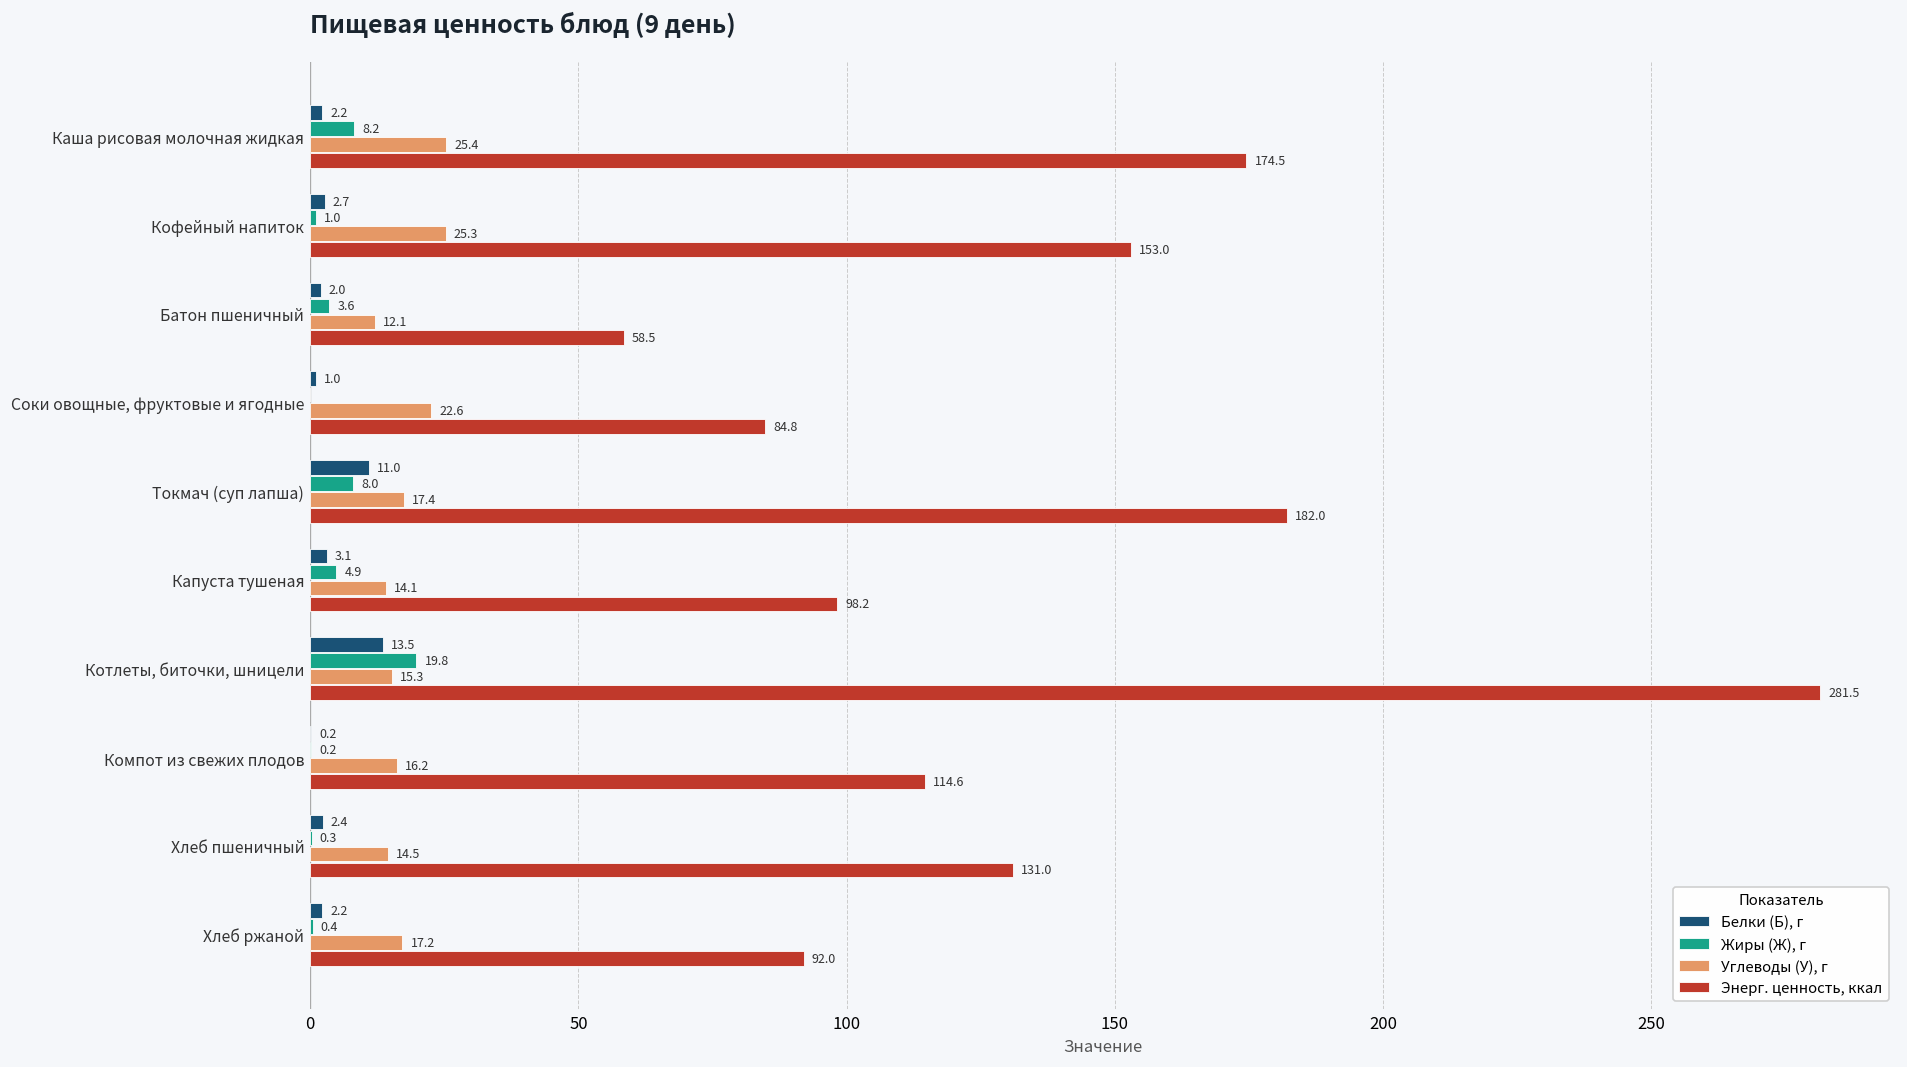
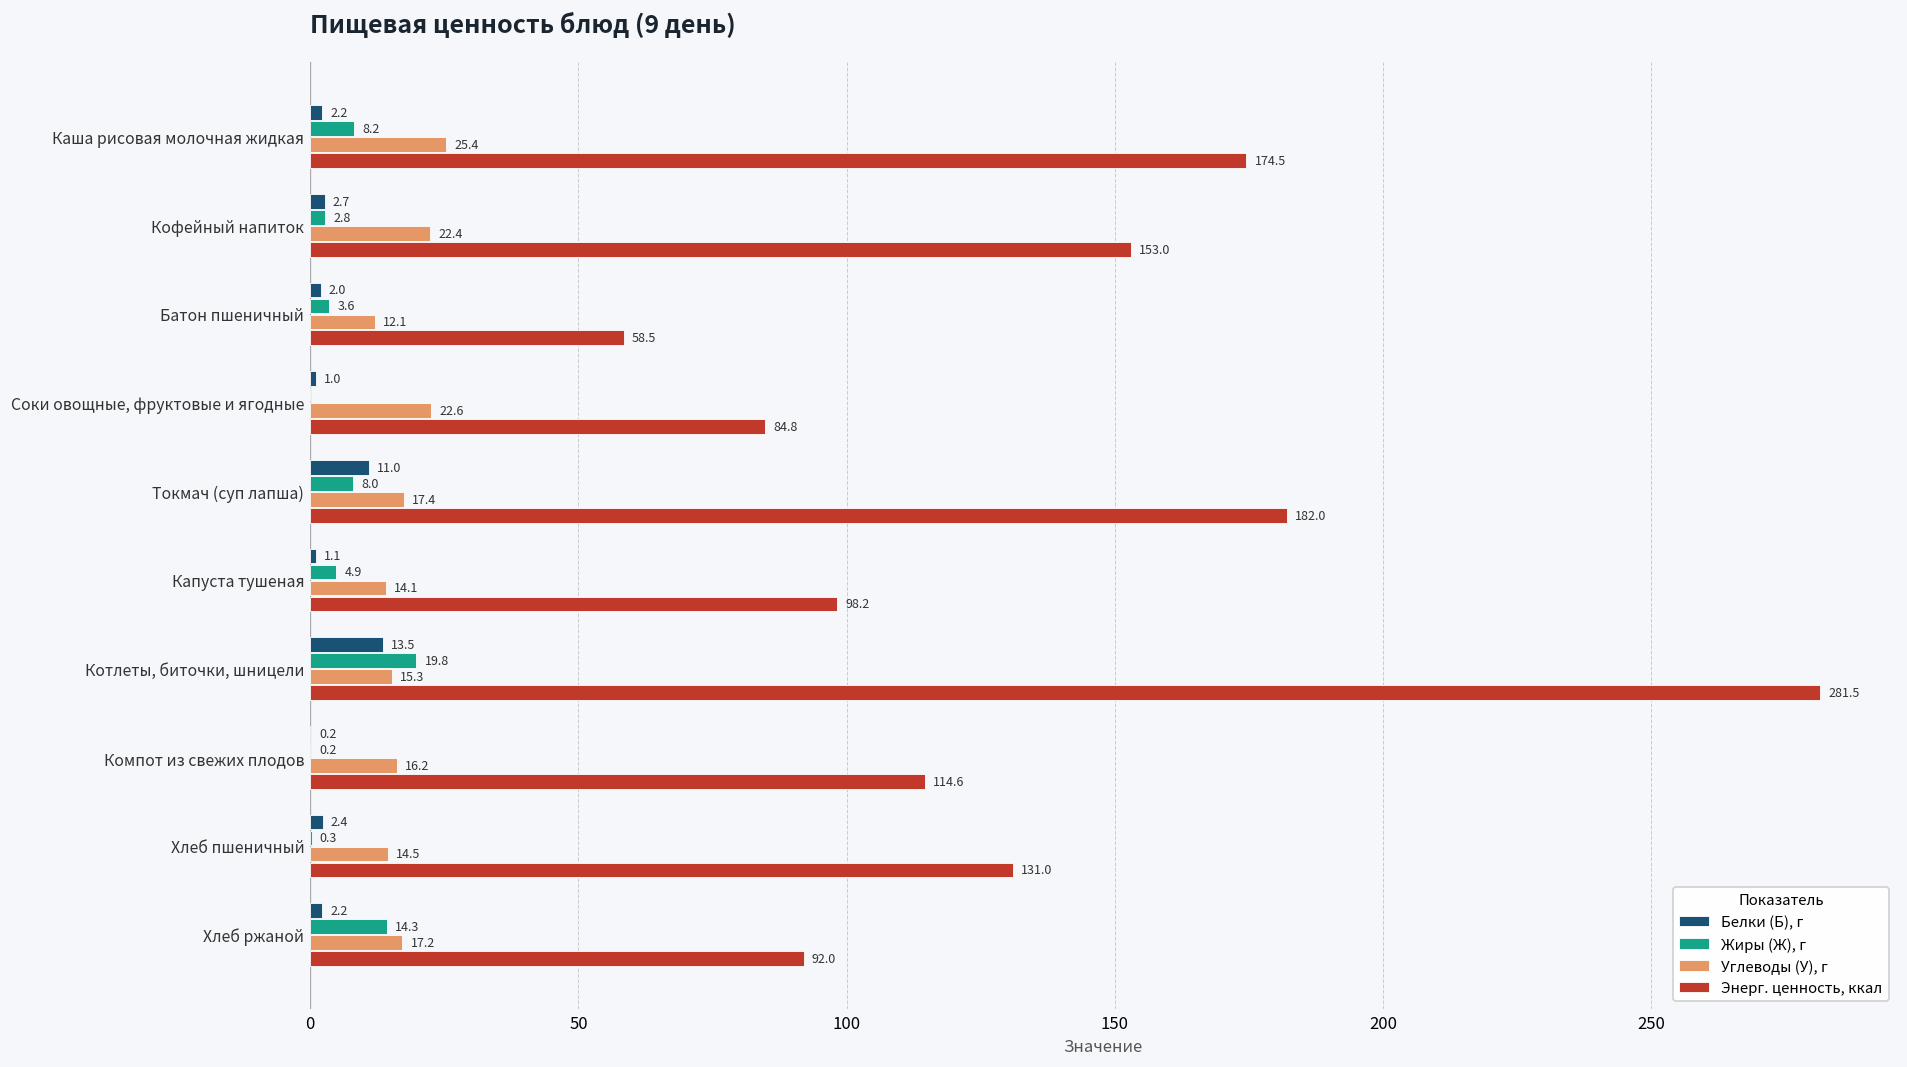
Жиры (Ж), г, Кофейный напиток: 1.0 -> 2.8
Углеводы (У), г, Кофейный напиток: 25.3 -> 22.4
Белки (Б), г, Капуста тушеная: 3.1 -> 1.1
Жиры (Ж), г, Хлеб ржаной: 0.4 -> 14.3
